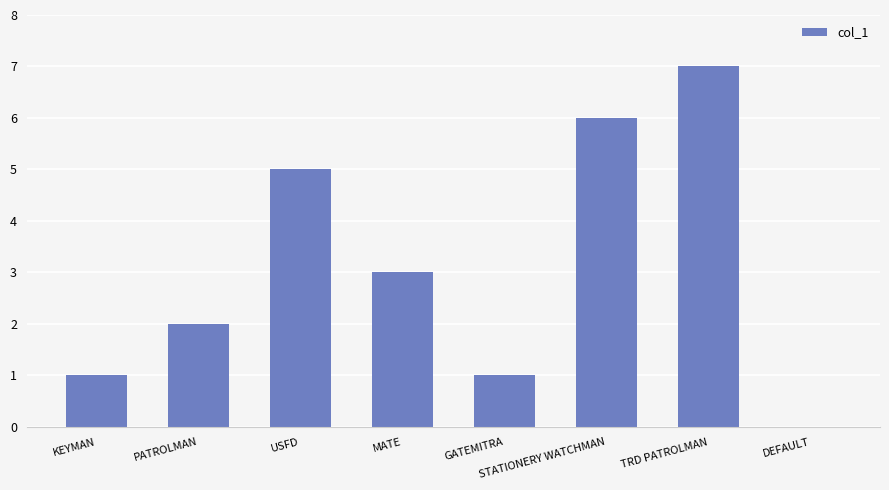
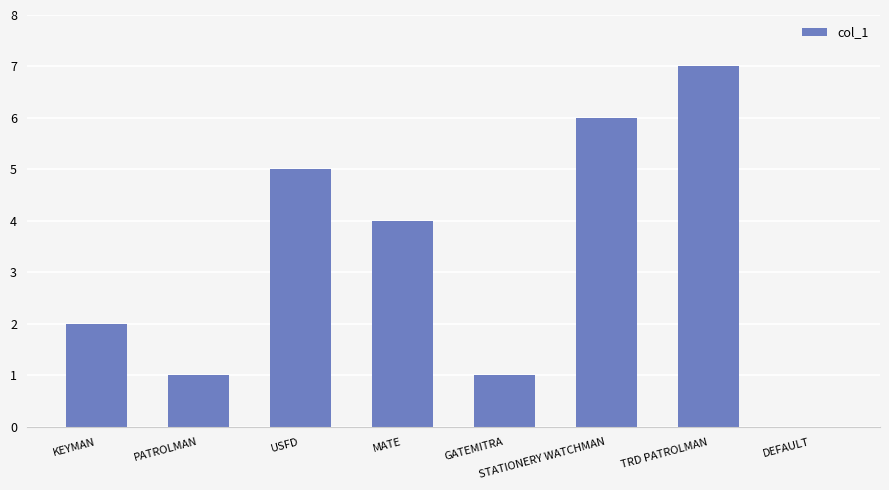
KEYMAN: 1 -> 2
PATROLMAN: 2 -> 1
MATE: 3 -> 4
